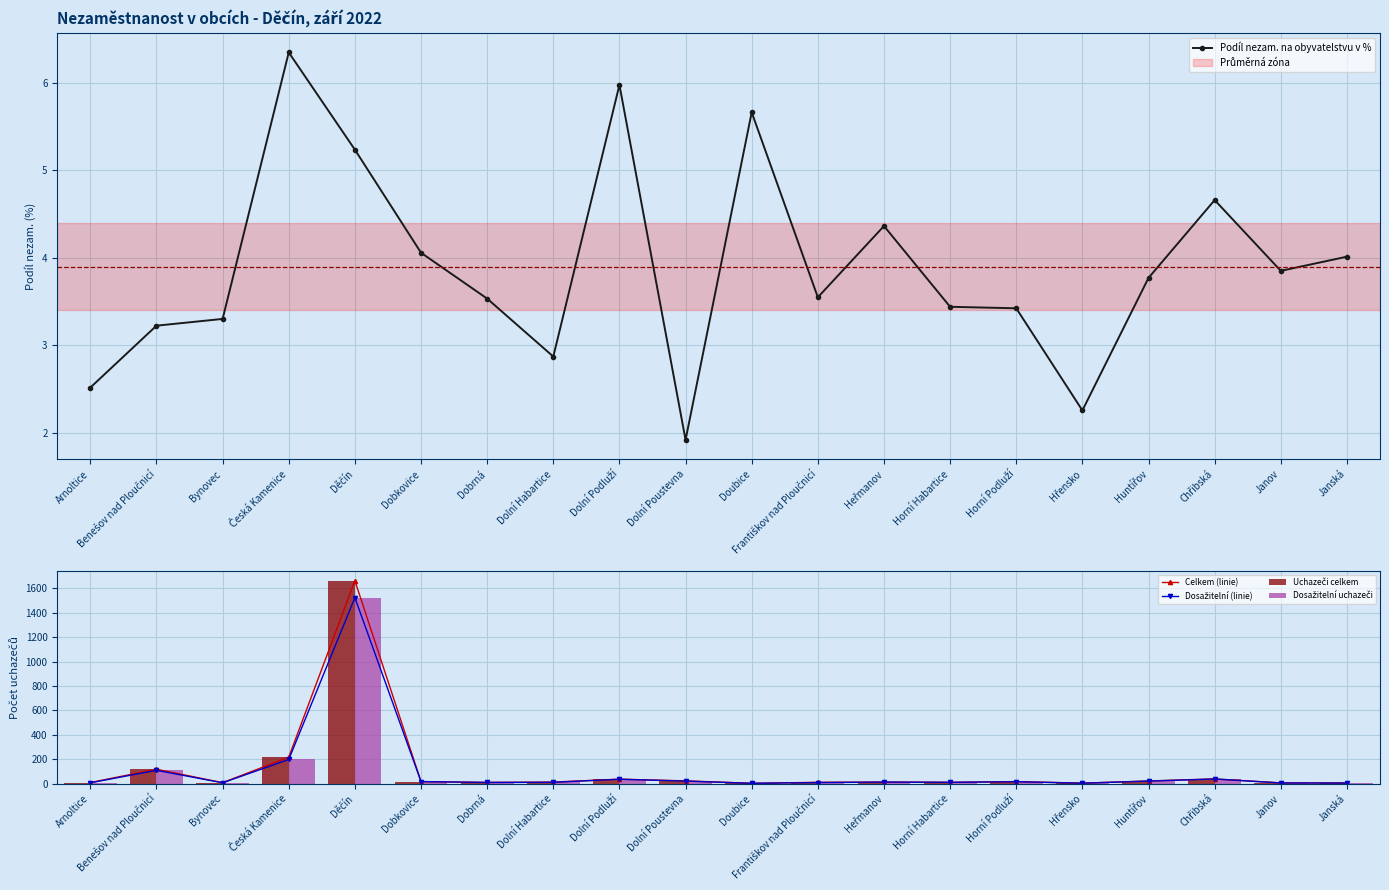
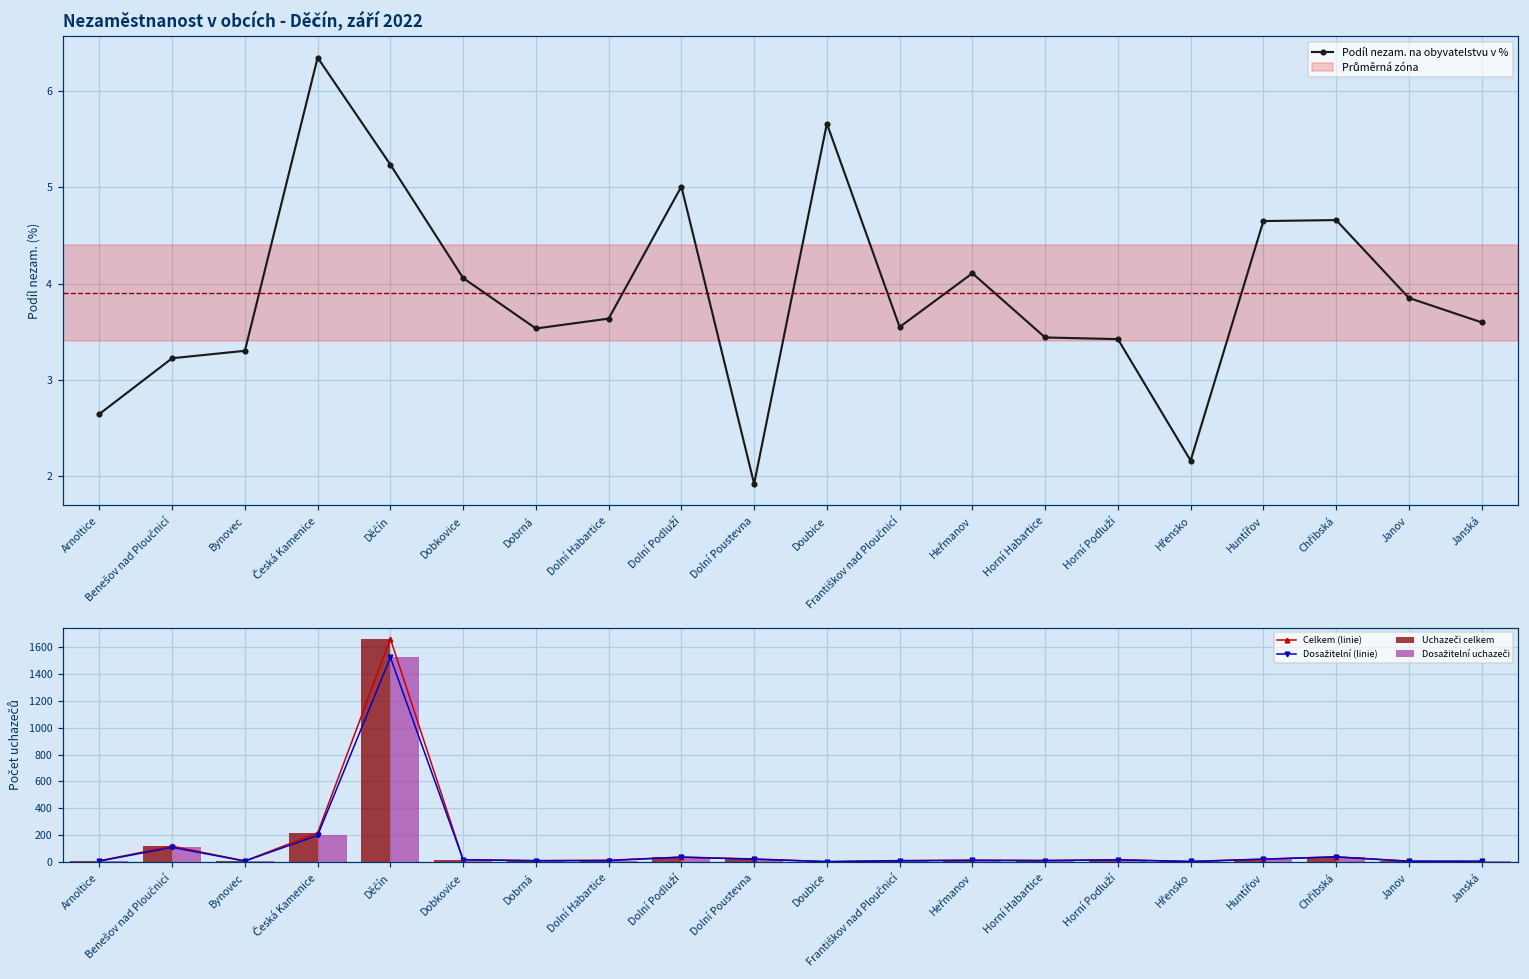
Nezaměstnanost v obcích - Děčín, září 2022, Arnoltice: 2.5 -> 2.6
Nezaměstnanost v obcích - Děčín, září 2022, Dolní Habartice: 2.9 -> 3.6
Nezaměstnanost v obcích - Děčín, září 2022, Dolní Podluží: 6.0 -> 5.0
Nezaměstnanost v obcích - Děčín, září 2022, Heřmanov: 4.4 -> 4.1
Nezaměstnanost v obcích - Děčín, září 2022, Hřensko: 2.3 -> 2.2
Nezaměstnanost v obcích - Děčín, září 2022, Huntířov: 3.8 -> 4.6
Nezaměstnanost v obcích - Děčín, září 2022, Janská: 4.0 -> 3.6
